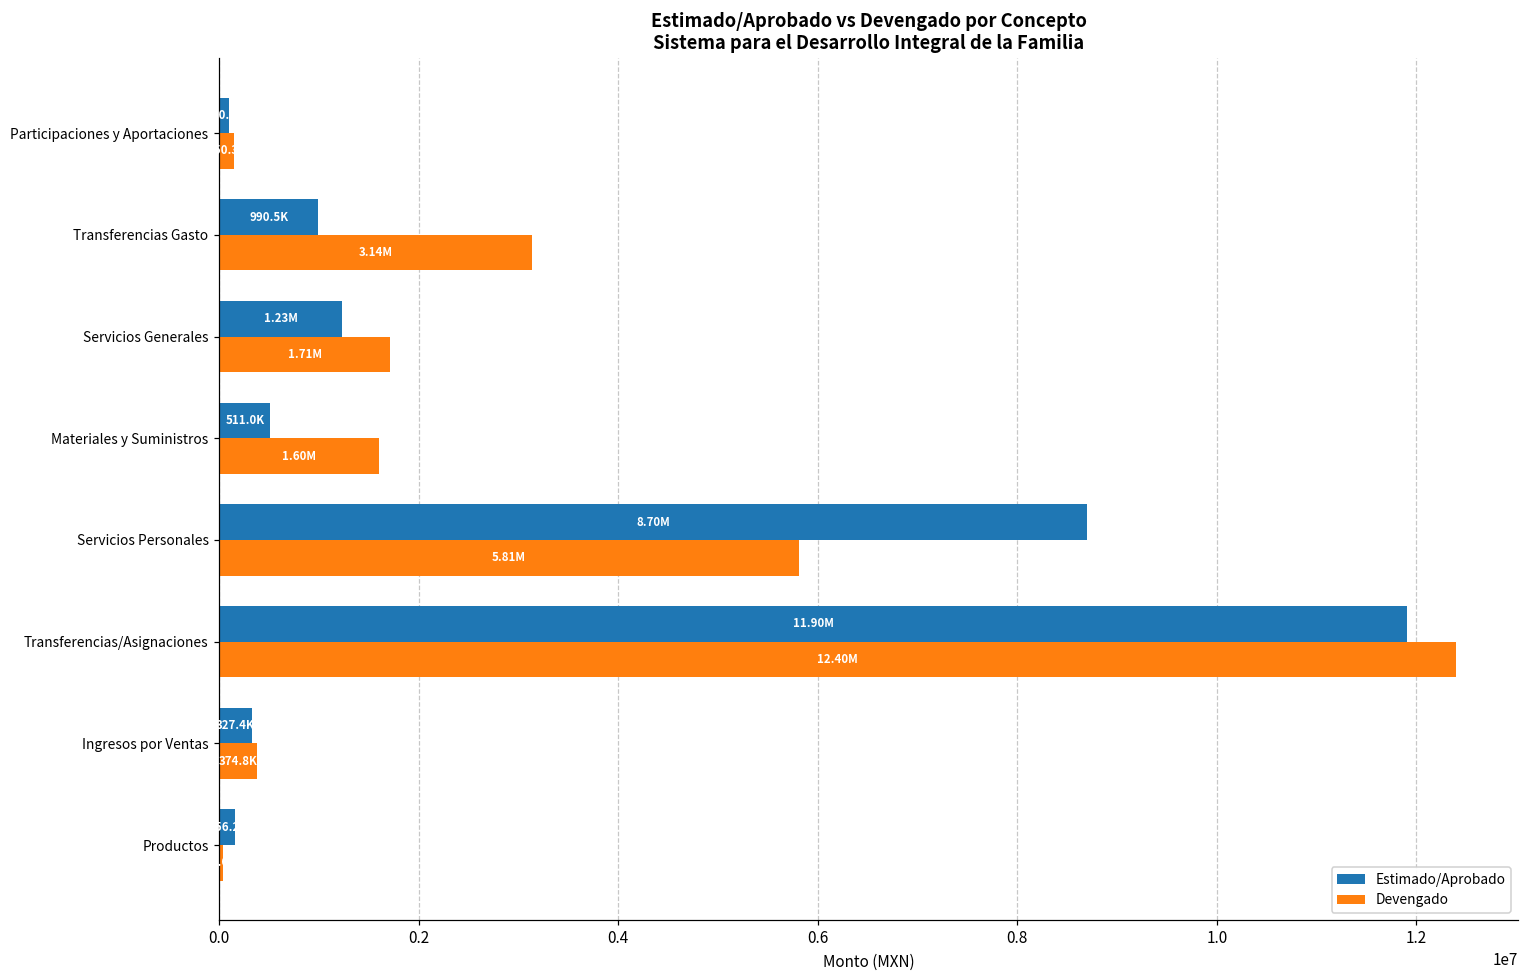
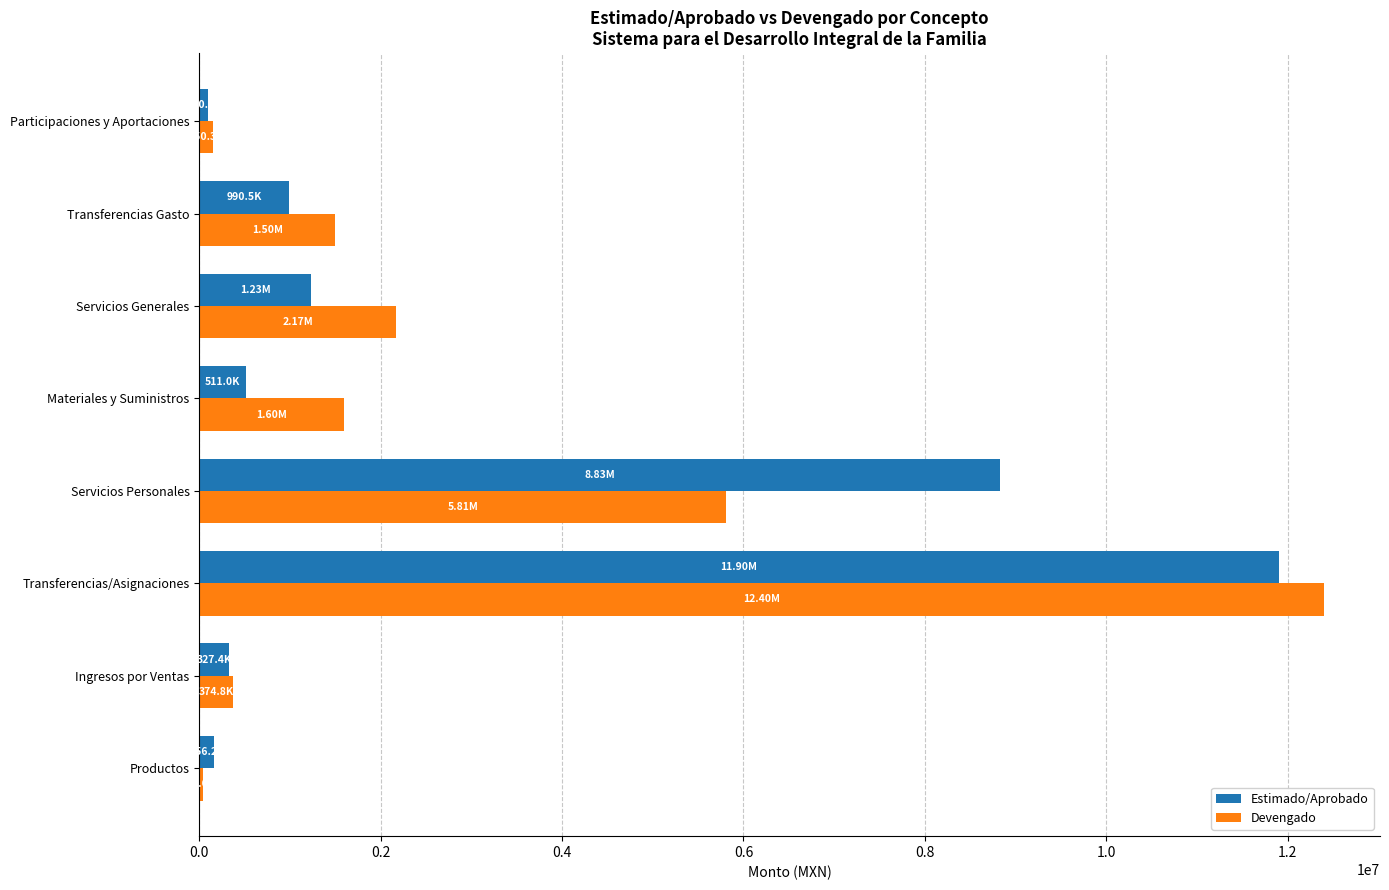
Devengado, Transferencias Gasto: 3.14M -> 1.50M
Devengado, Servicios Generales: 1.71M -> 2.17M
Estimado/Aprobado, Servicios Personales: 8.70M -> 8.83M
